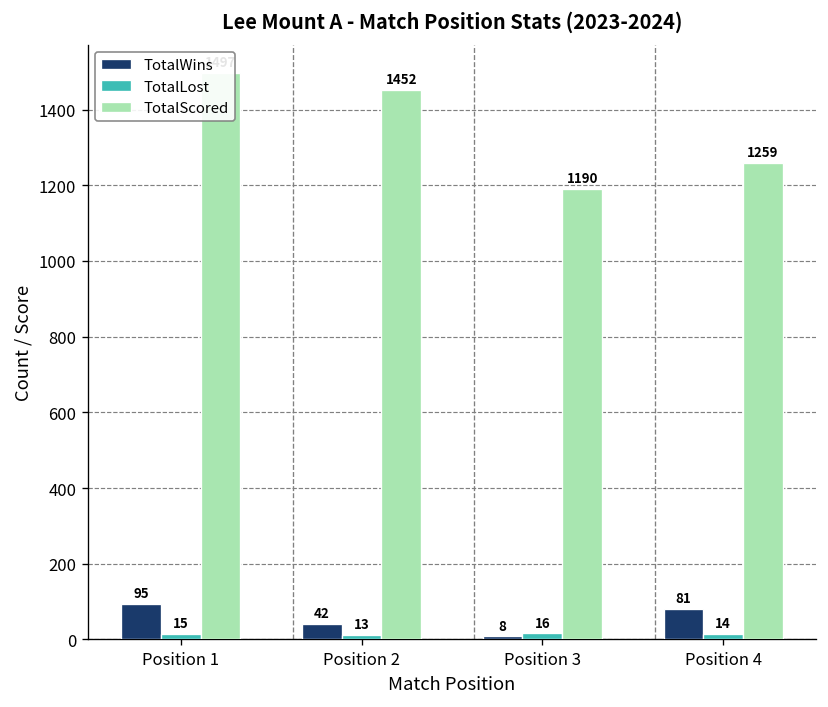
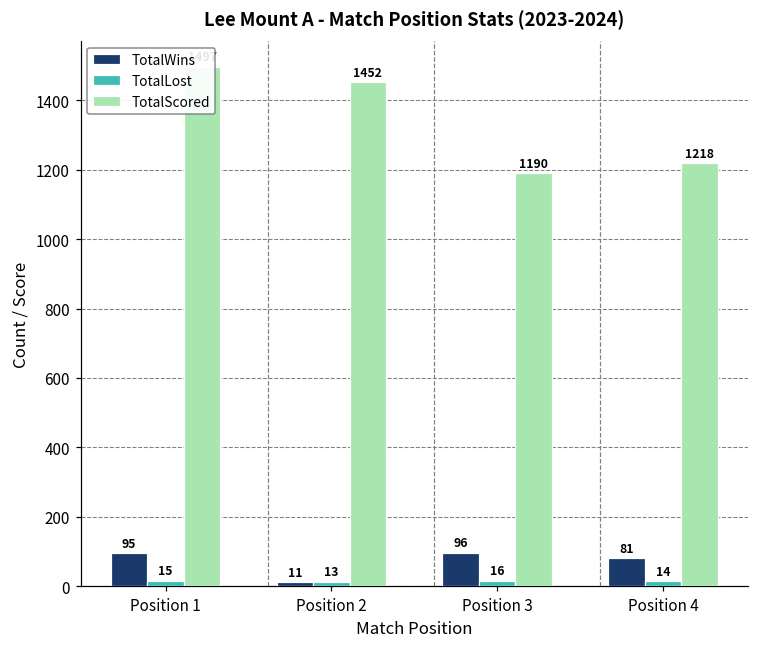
TotalWins, Position 2: 42 -> 11
TotalWins, Position 3: 8 -> 96
TotalScored, Position 4: 1259 -> 1218
